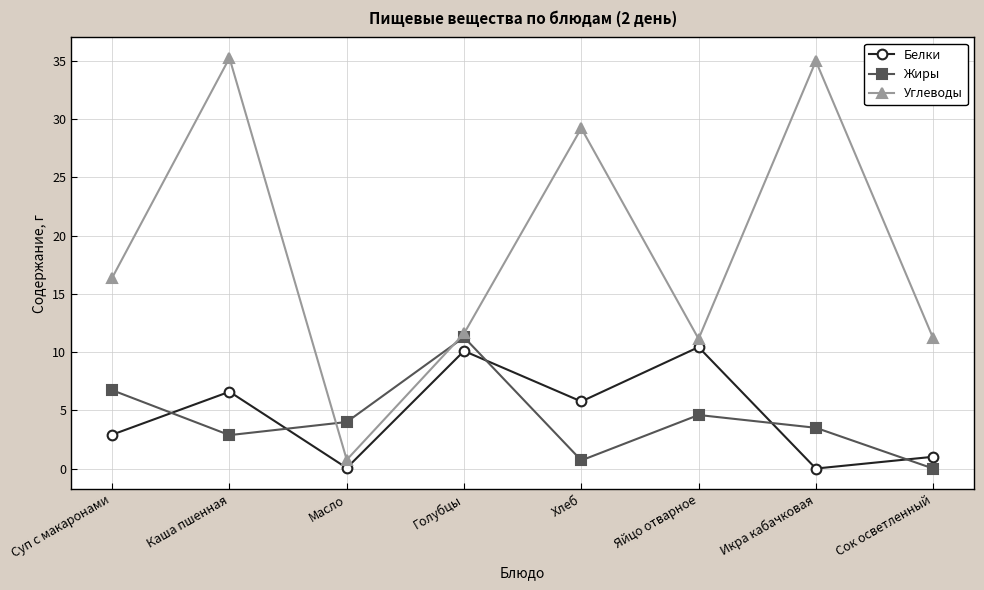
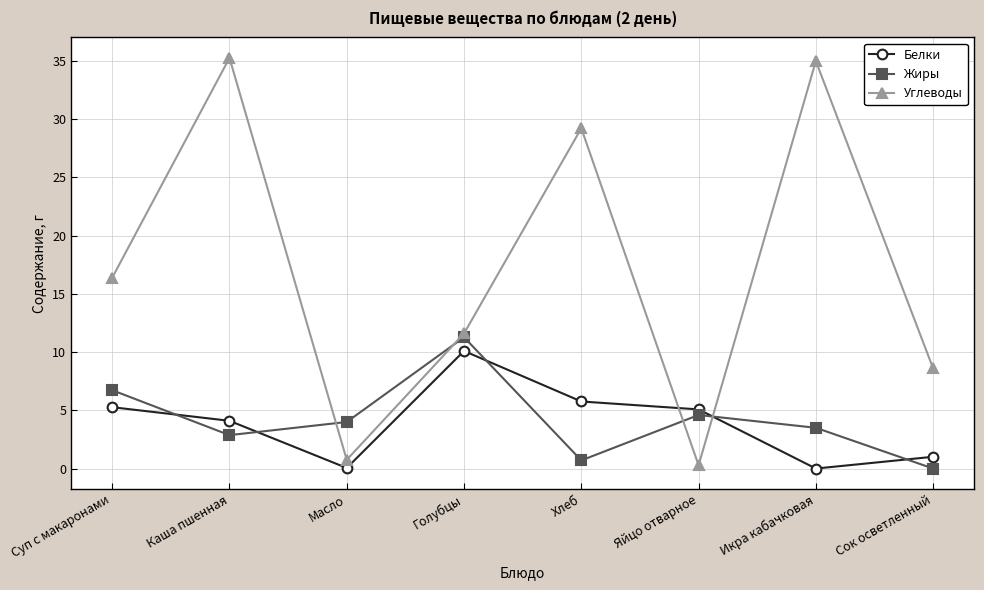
Белки, Суп с макаронами: 2.9 -> 5.3
Белки, Каша пшенная: 6.6 -> 4.1
Белки, Яйцо отварное: 10.4 -> 5.1
Углеводы, Яйцо отварное: 11.1 -> 0.3
Углеводы, Сок осветленный: 11.2 -> 8.6
